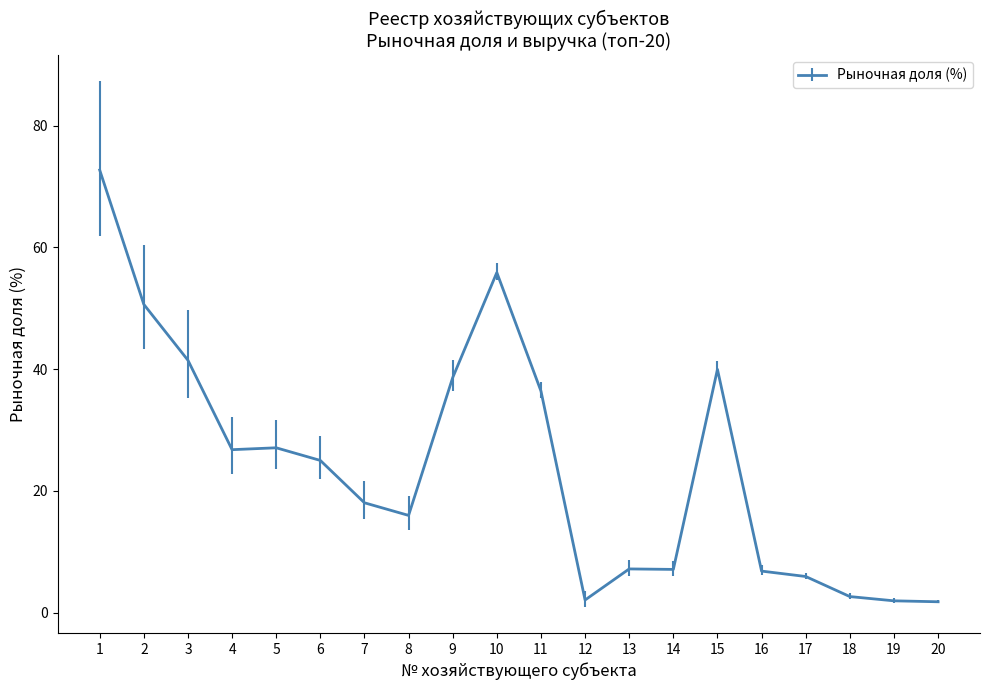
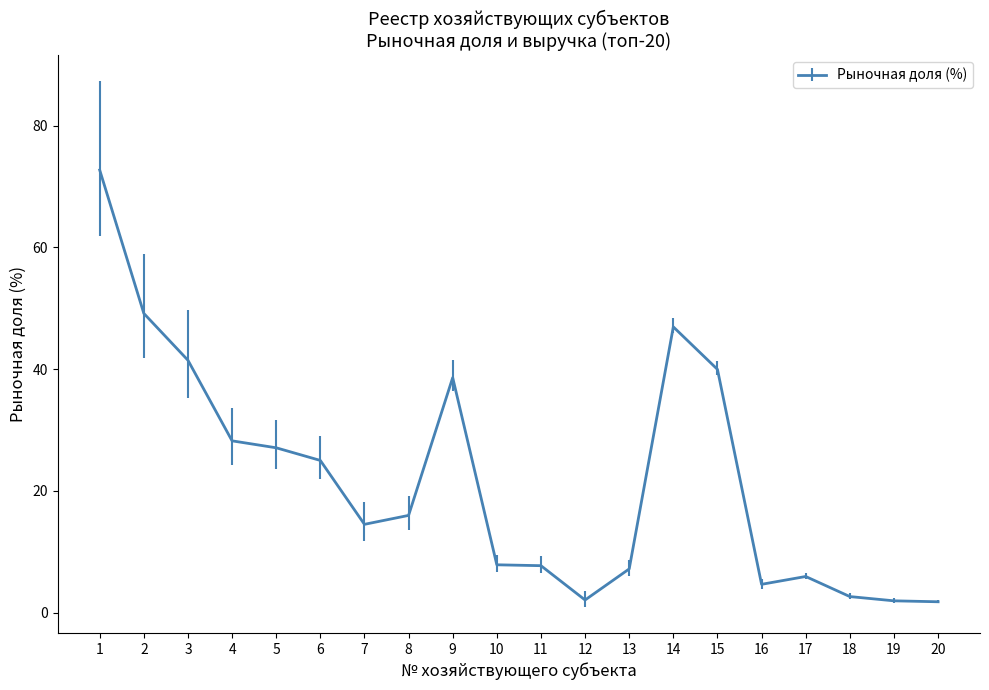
2: 51 -> 49
4: 27 -> 28
7: 18 -> 15
10: 56 -> 8
11: 36 -> 8
14: 7 -> 47
16: 7 -> 5
